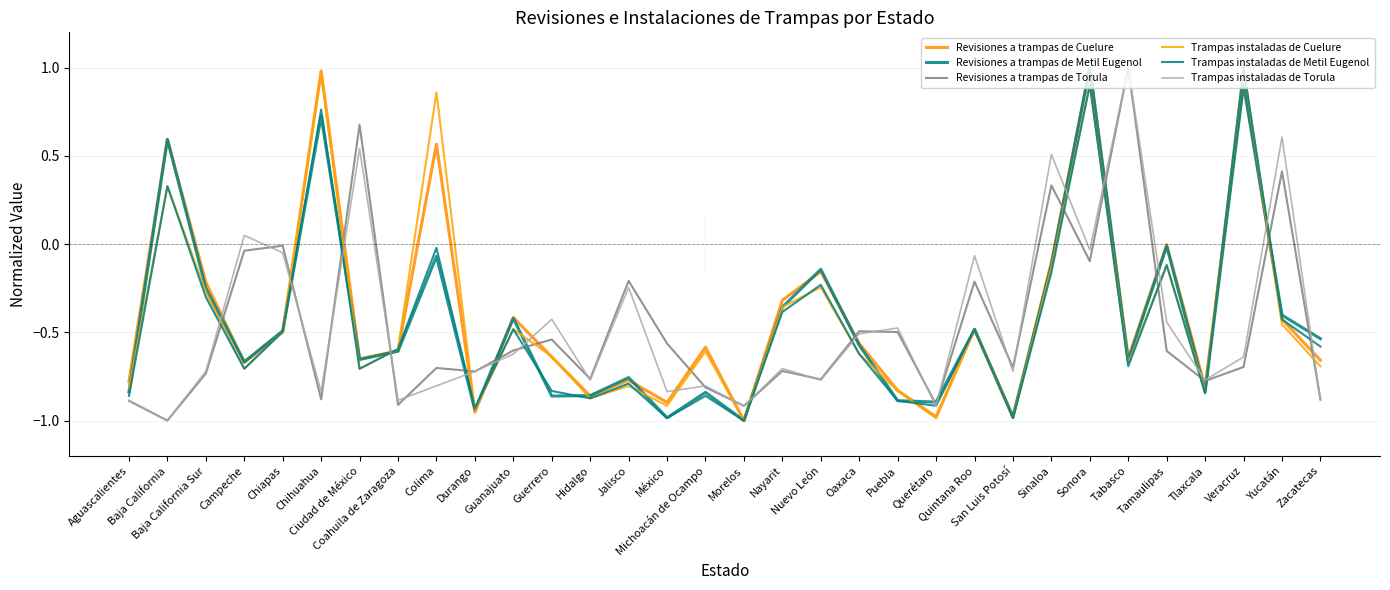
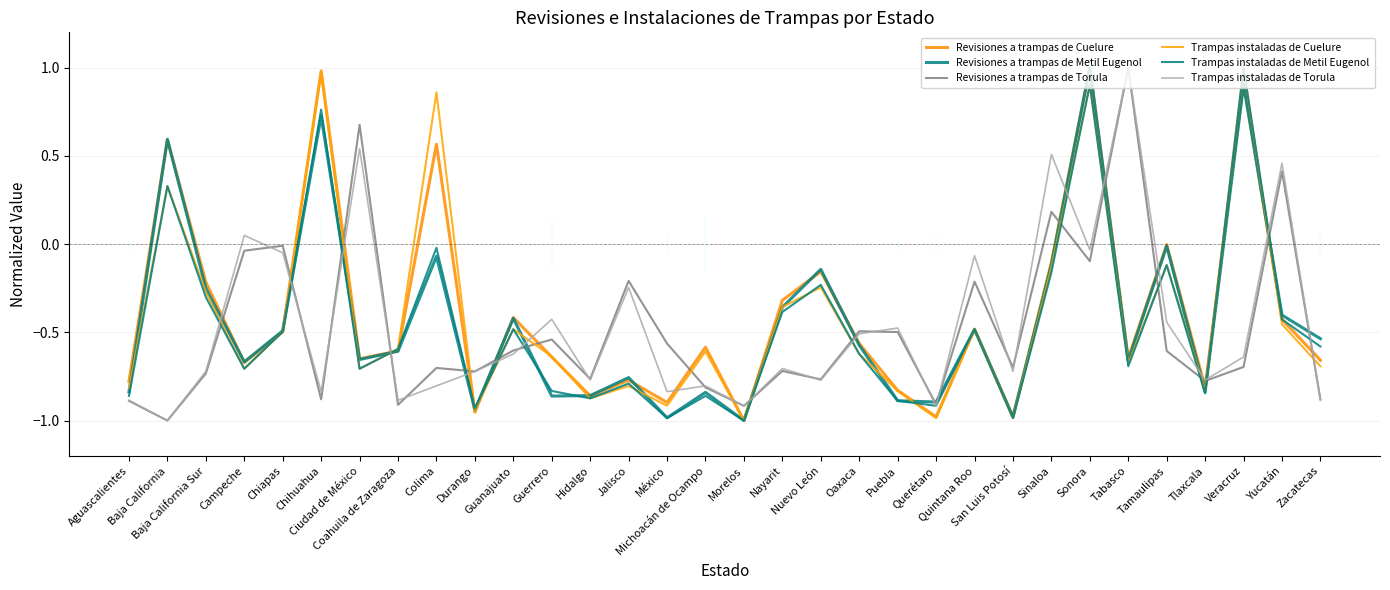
Revisiones a trampas de Torula, Sinaloa: 0.33 -> 0.18
Trampas instaladas de Torula, Yucatán: 0.61 -> 0.46
